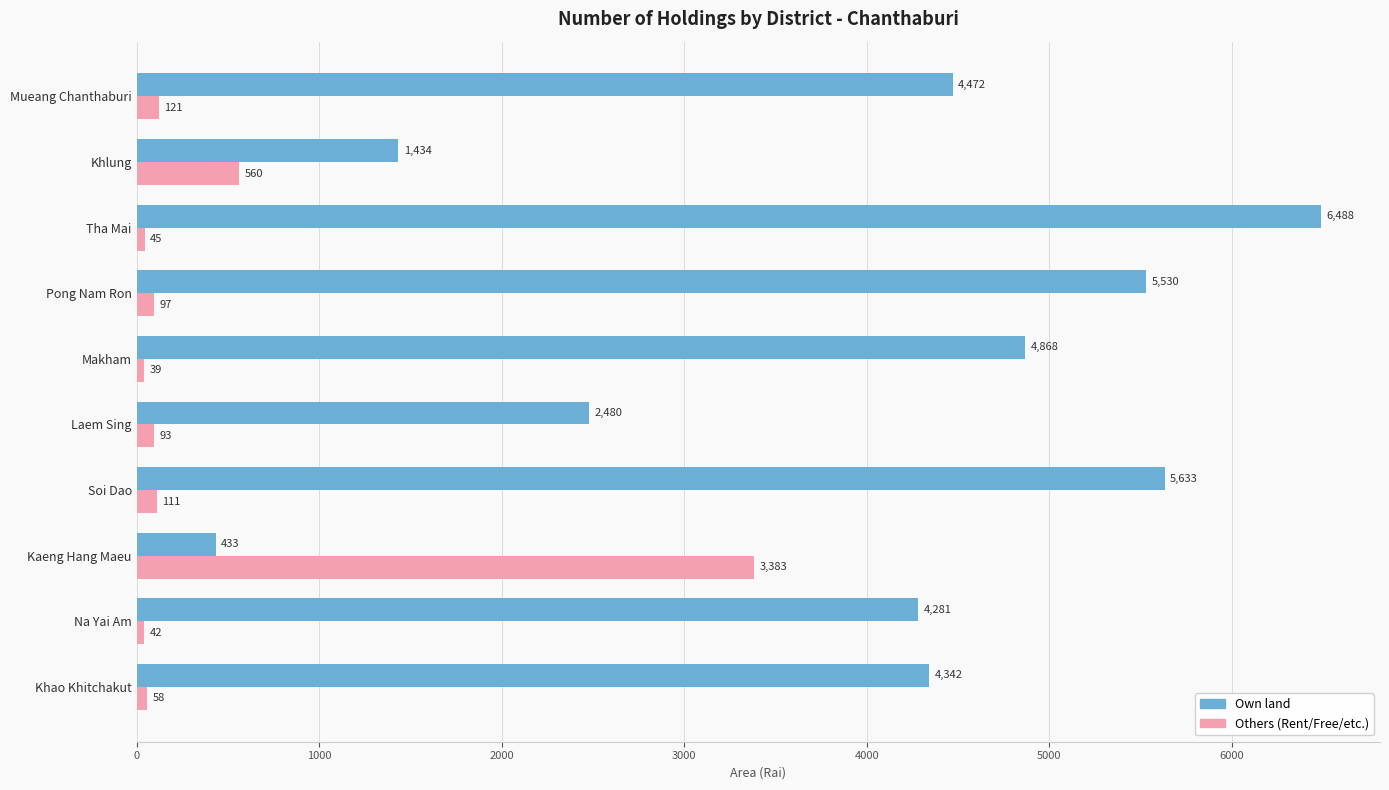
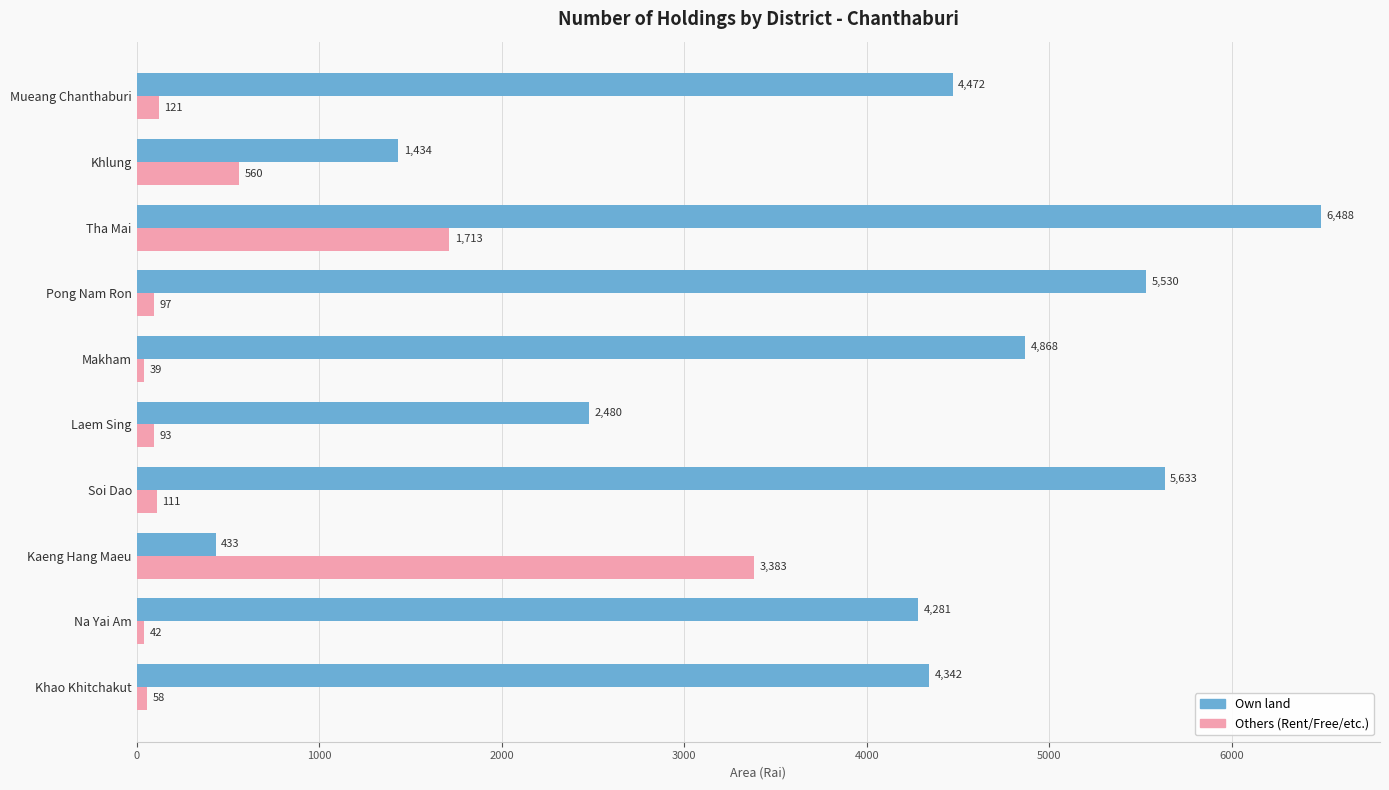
Others (Rent/Free/etc.), Tha Mai: 45 -> 1,713
